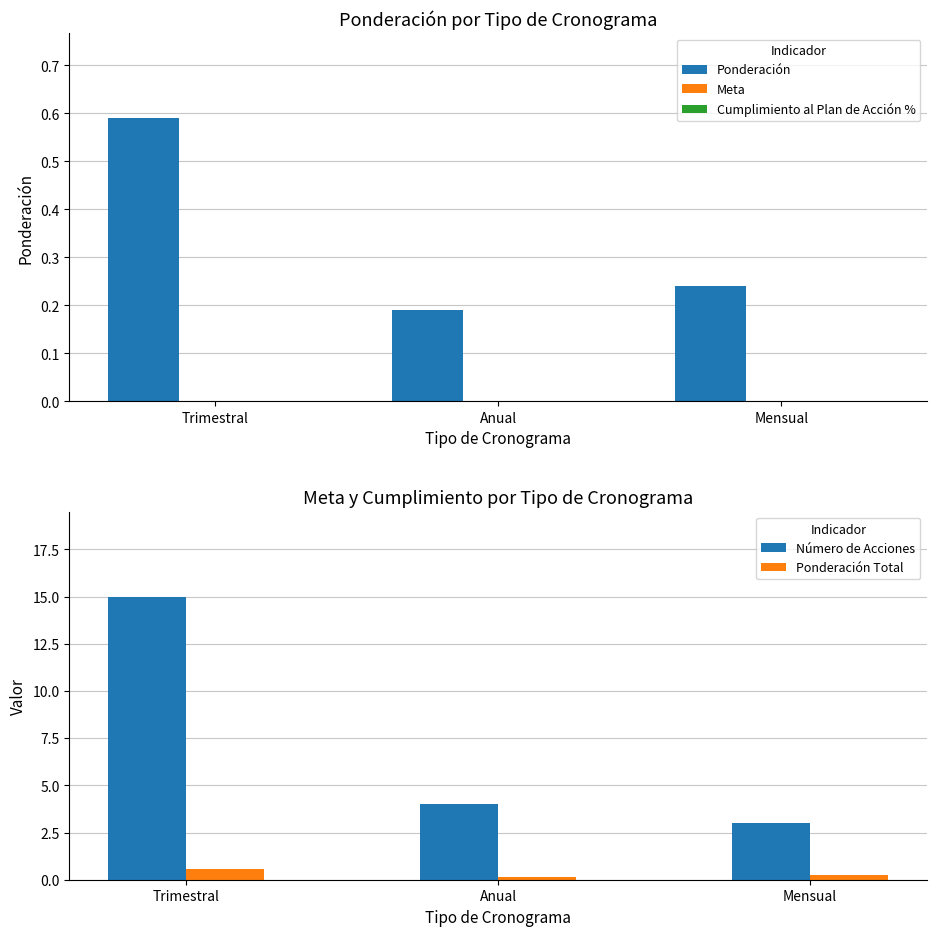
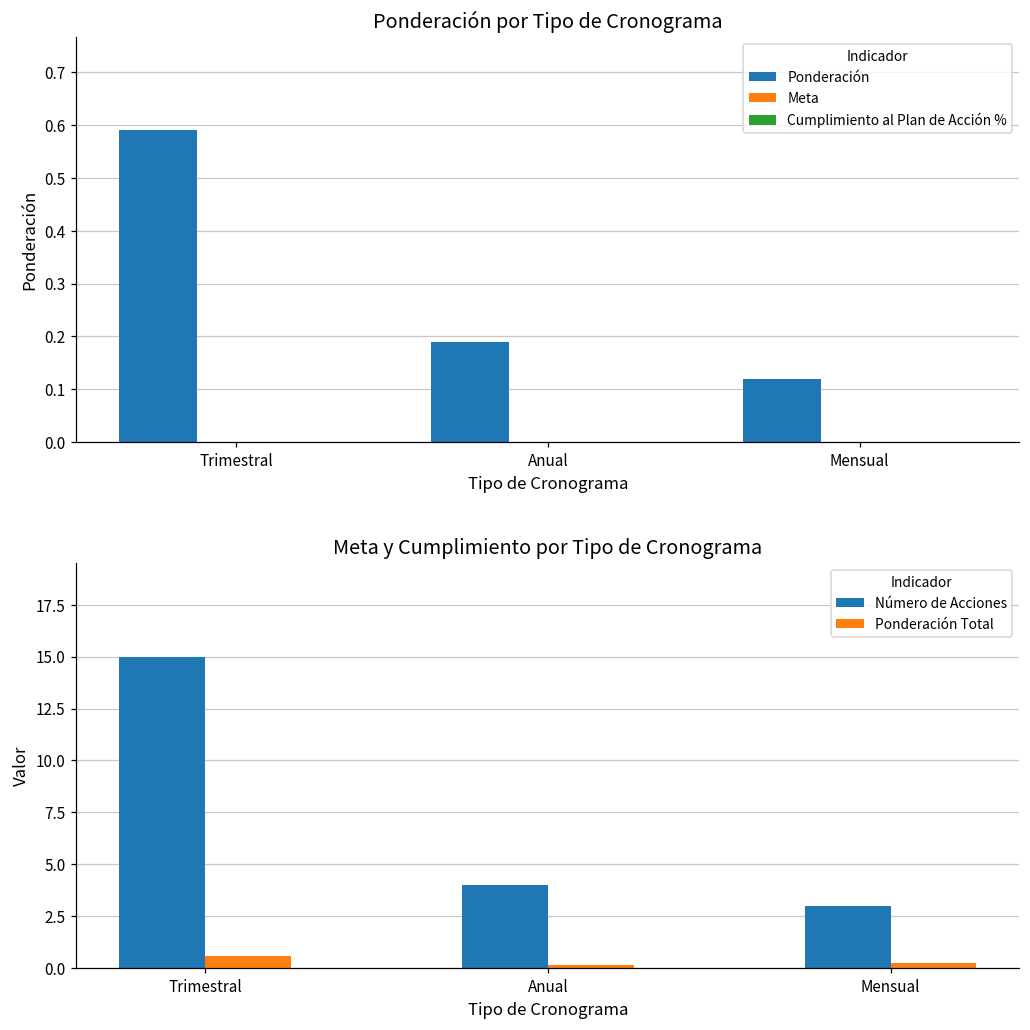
Ponderación por Tipo de Cronograma, Ponderación, Mensual: 0.24 -> 0.12
